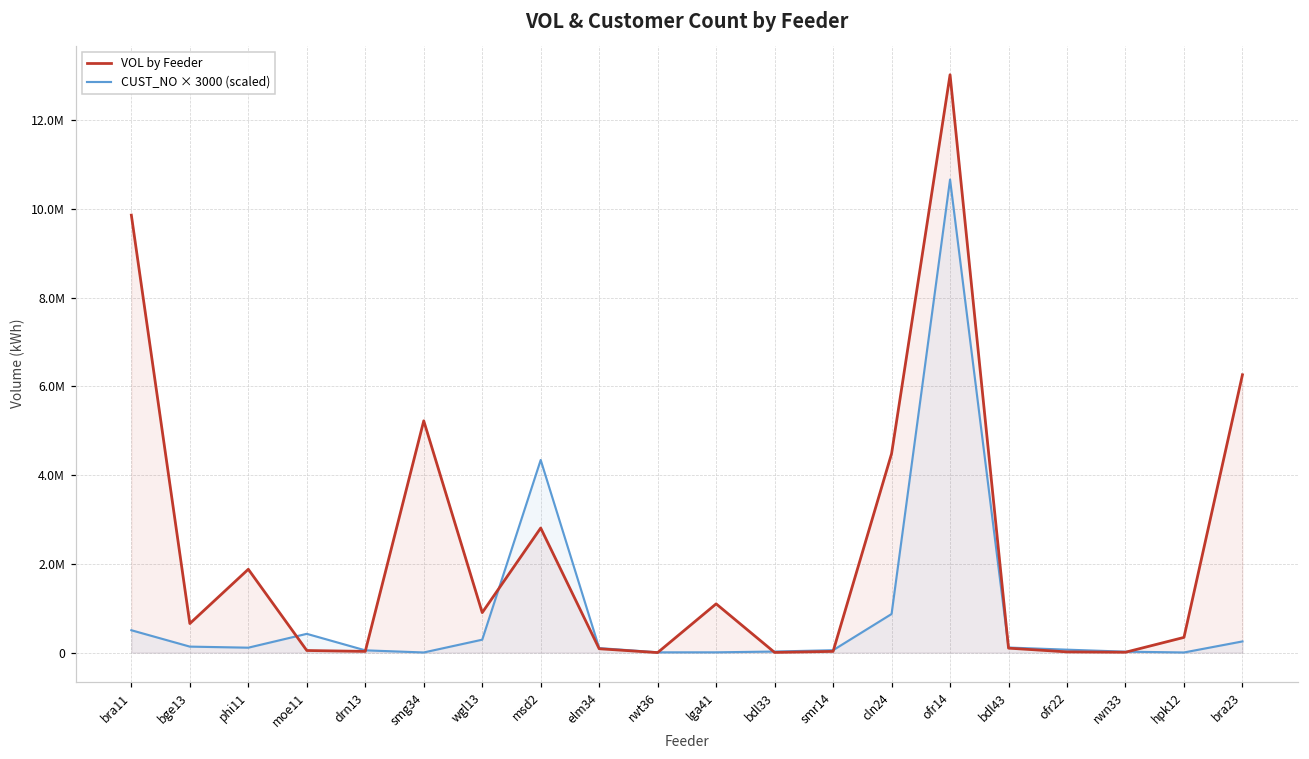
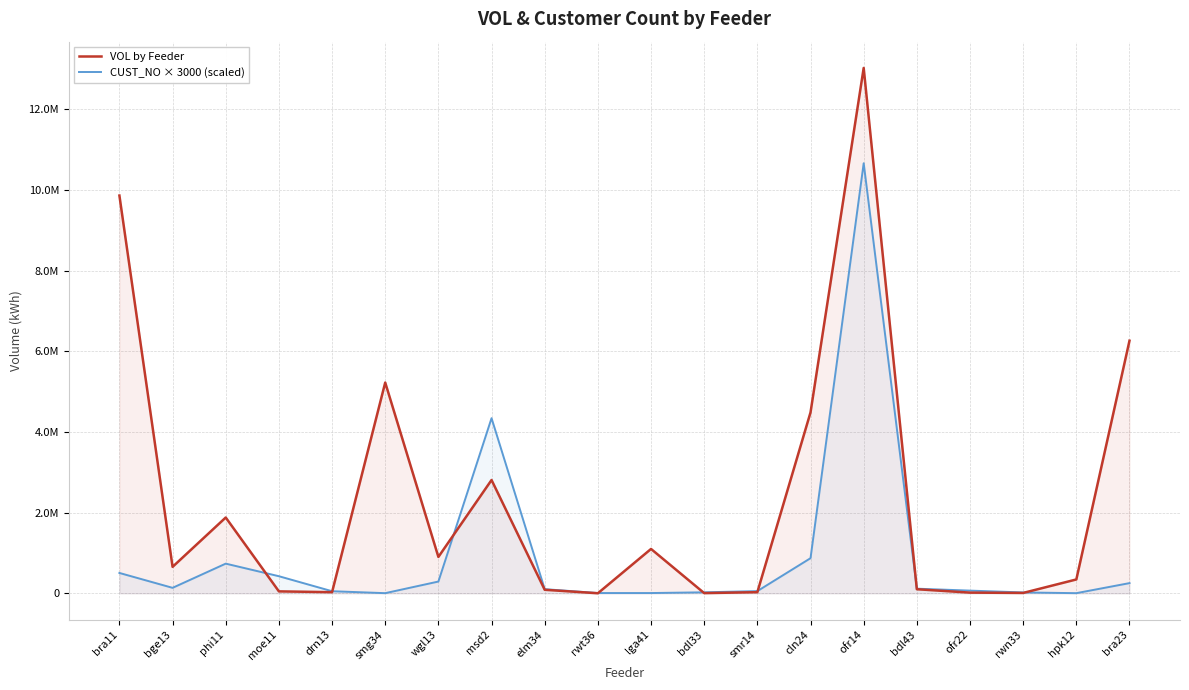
CUST_NO × 3000 (scaled), phi11: 100000 -> 700000
